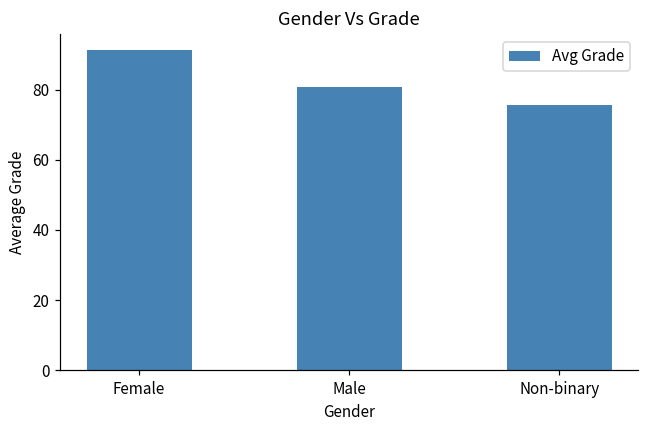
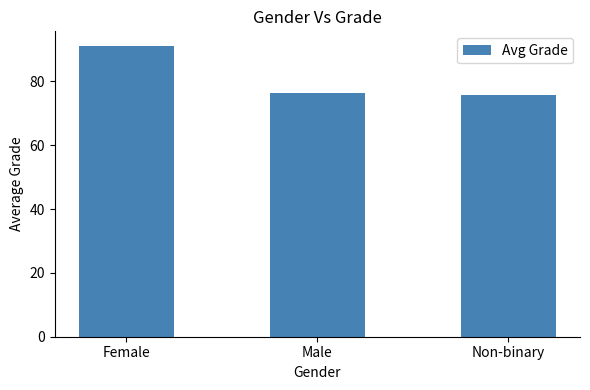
Male: 81 -> 76
